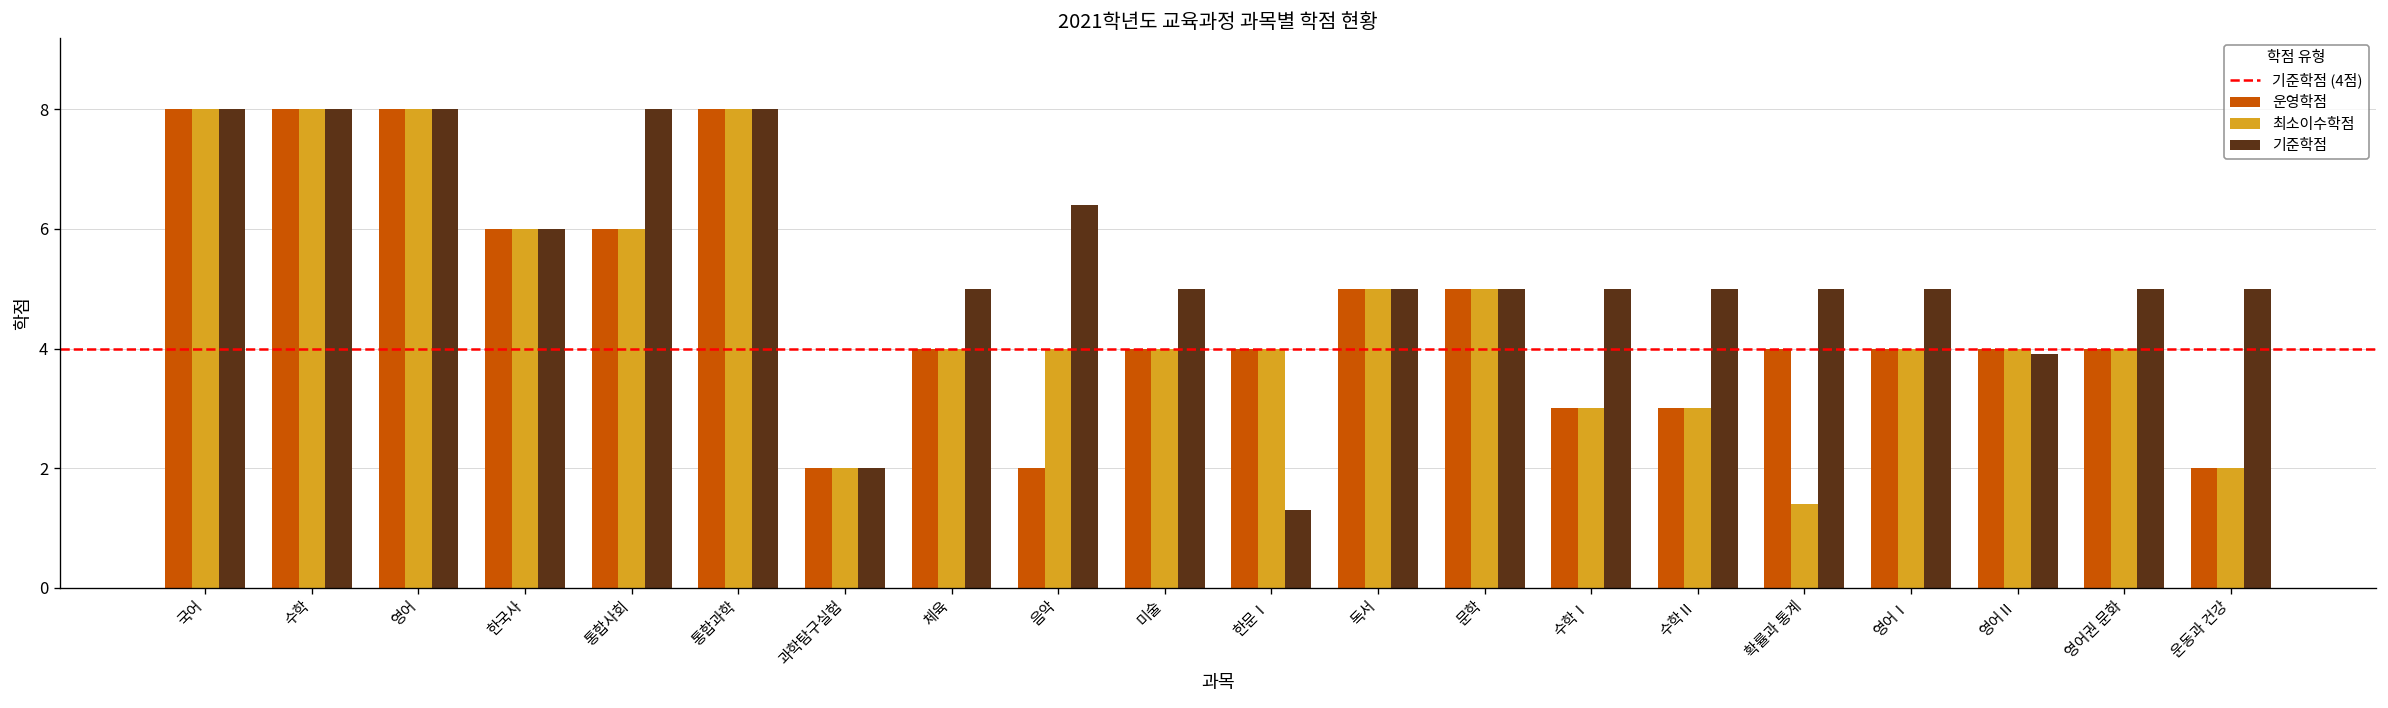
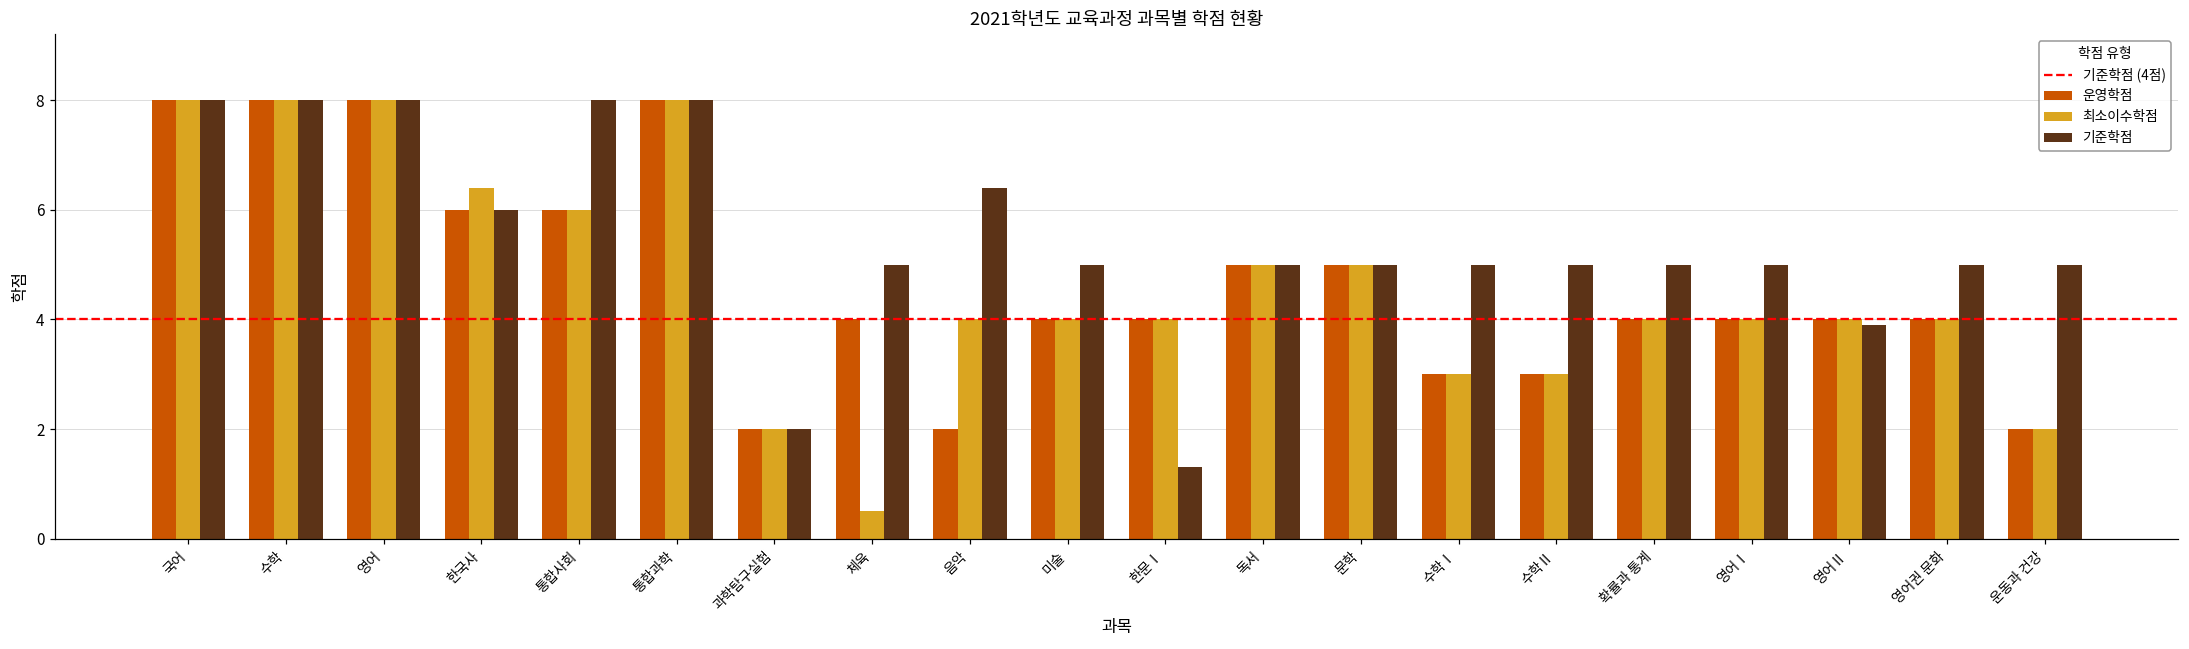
최소이수학점, 한국사: 6.0 -> 6.4
최소이수학점, 체육: 4.0 -> 0.5
최소이수학점, 확률과 통계: 1.4 -> 4.0
